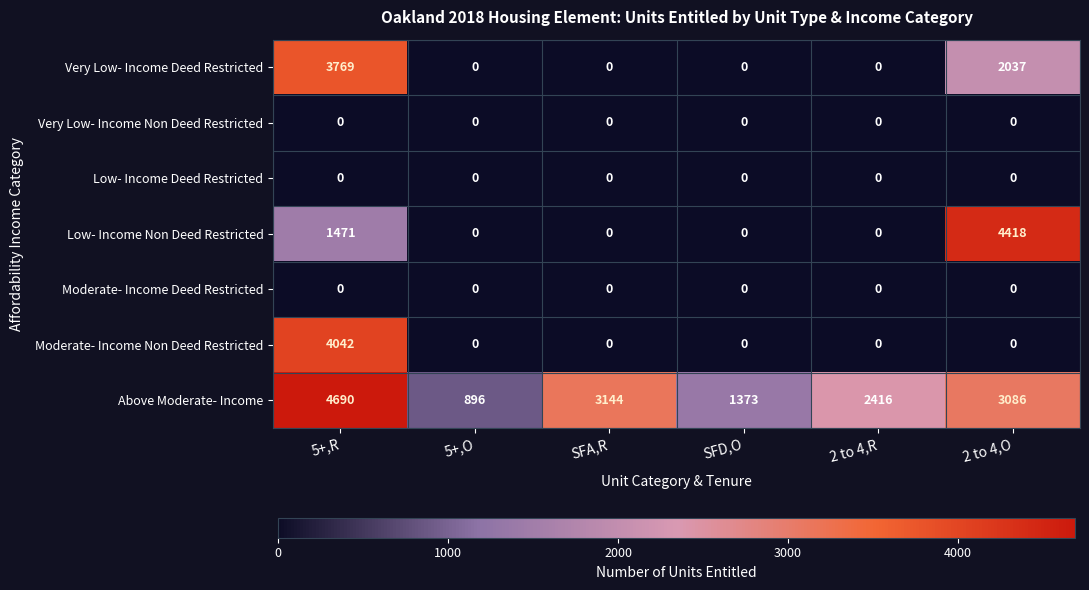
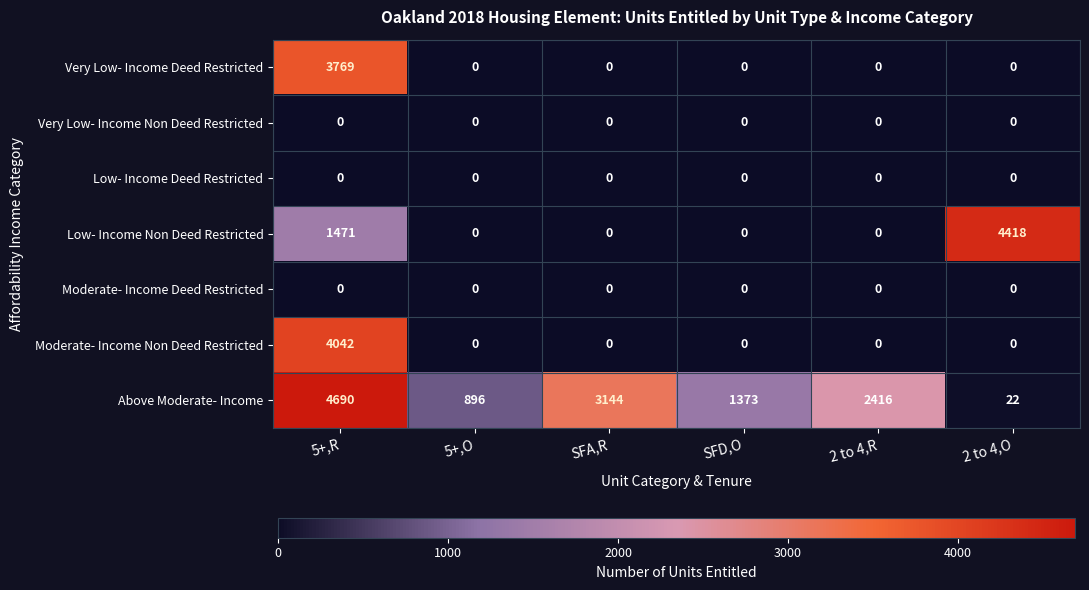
Very Low- Income Deed Restricted, 2 to 4,O: 2037 -> 0
Above Moderate- Income, 2 to 4,O: 3086 -> 22
